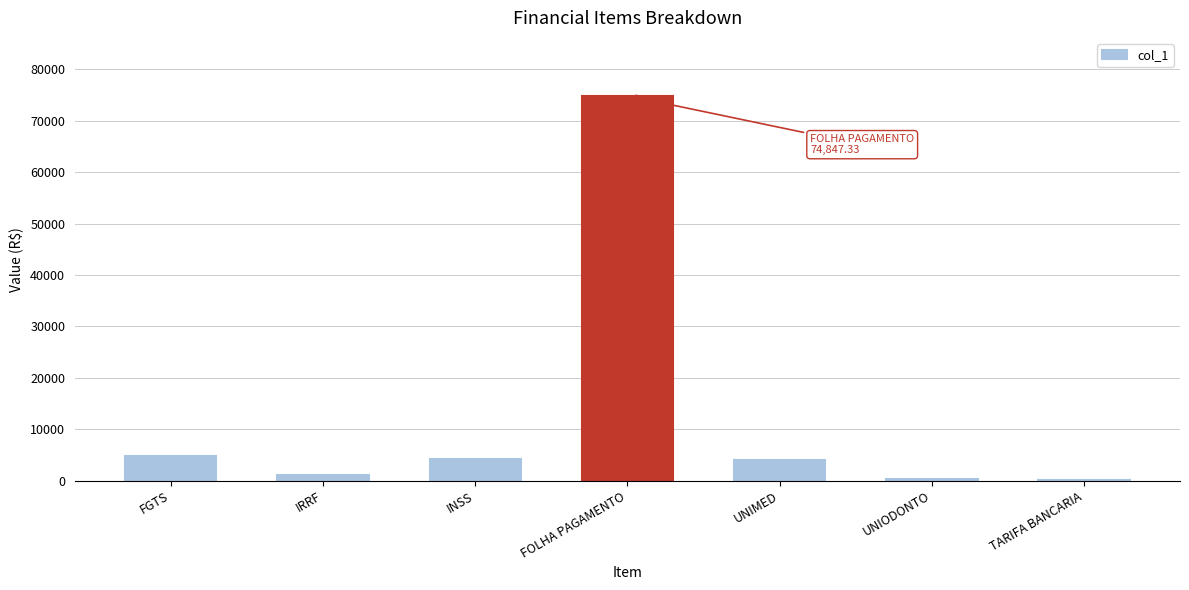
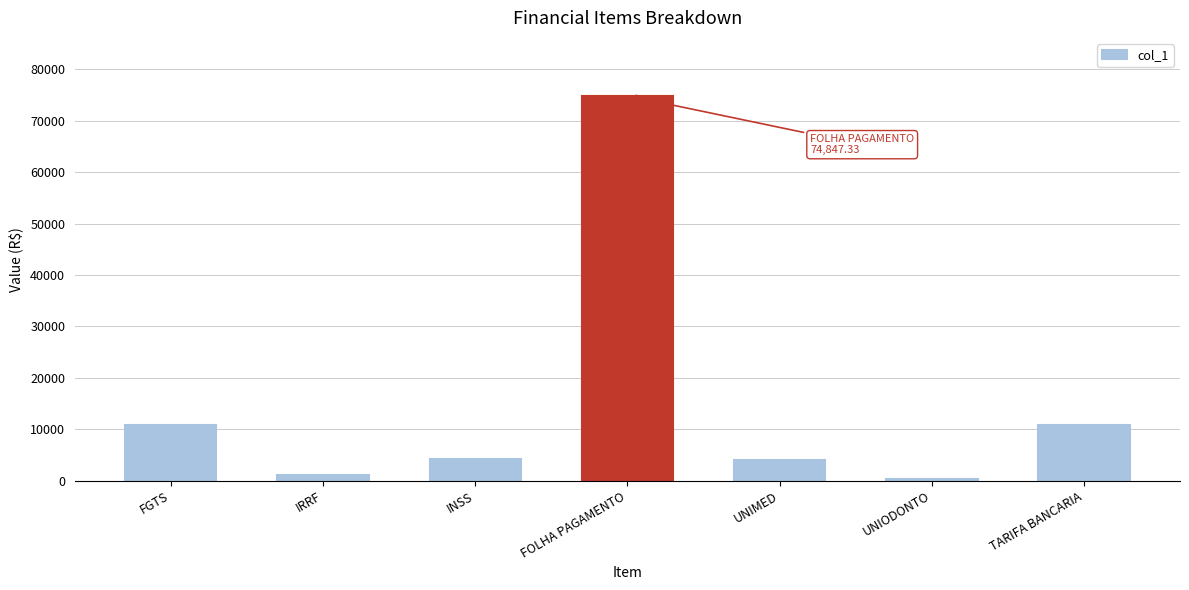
FGTS: 5000 -> 11000
TARIFA BANCARIA: 0 -> 11000
